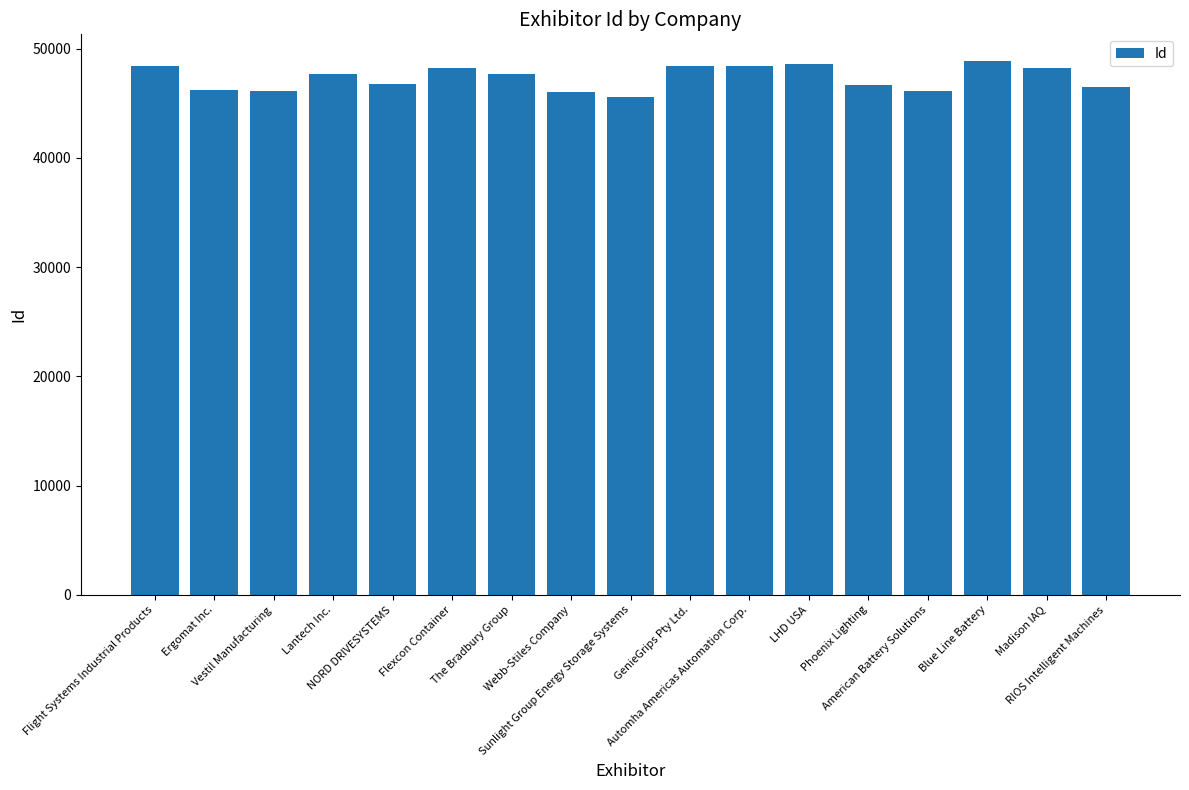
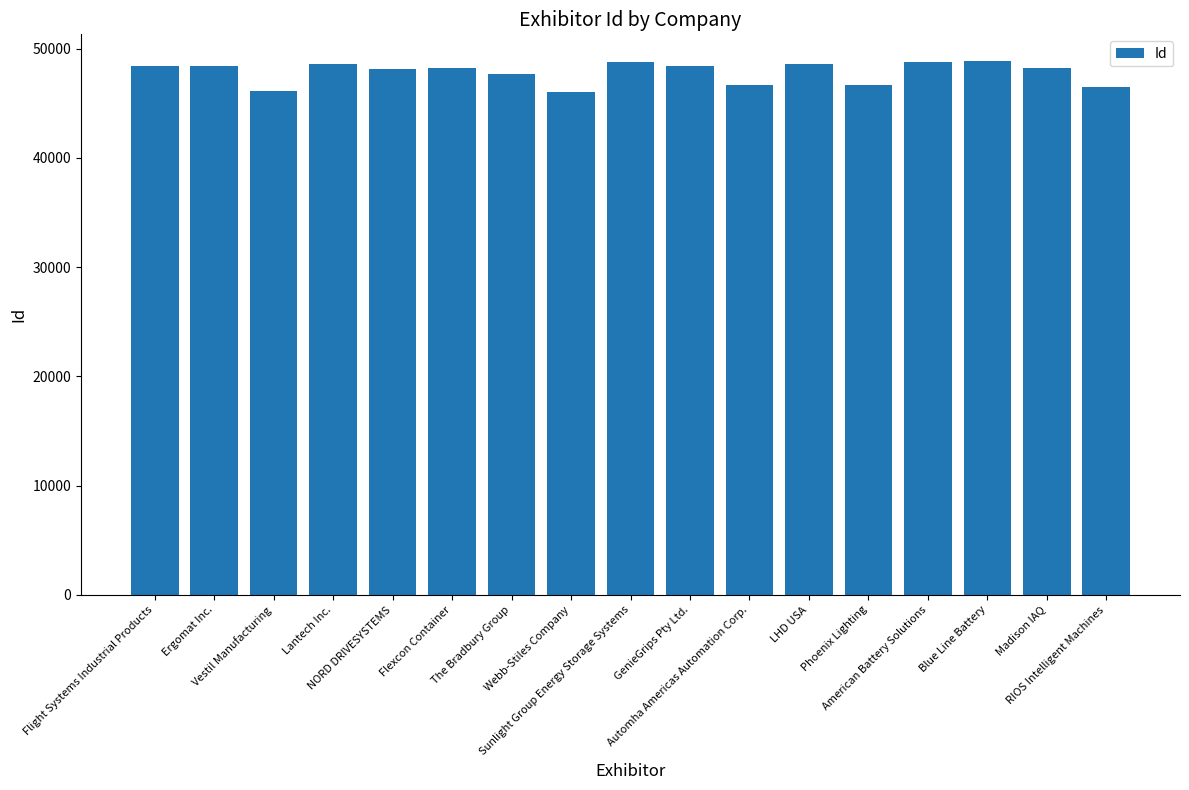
Ergomat Inc.: 46200 -> 48400
Lantech Inc.: 47700 -> 48600
NORD DRIVESYSTEMS: 46800 -> 48100
Sunlight Group Energy Storage Systems: 45600 -> 48800
Automha Americas Automation Corp.: 48400 -> 46700
American Battery Solutions: 46100 -> 48800
